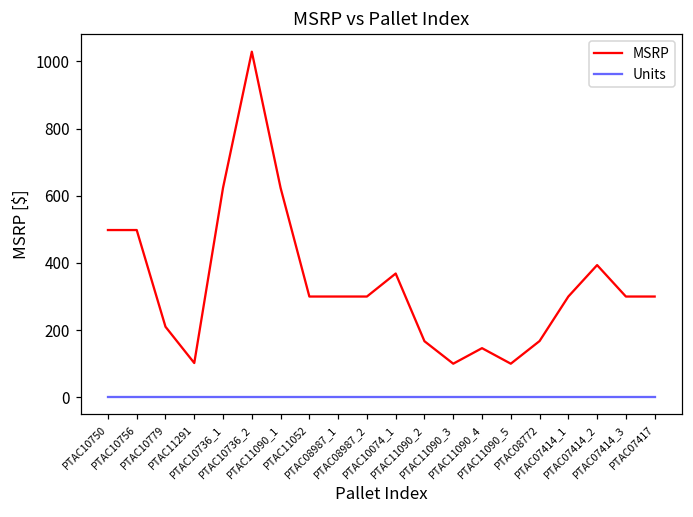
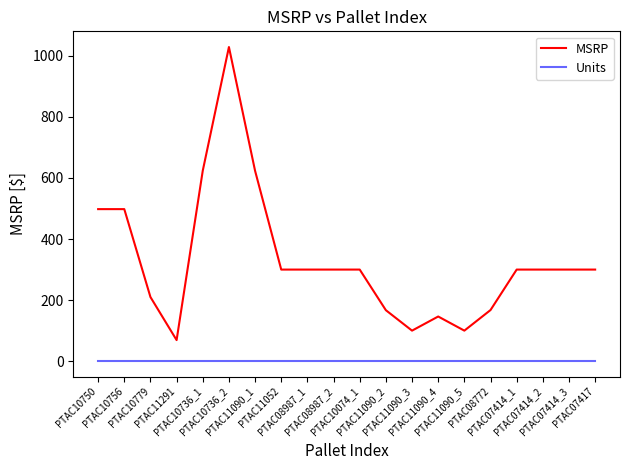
MSRP, PTAC11291: 100 -> 70
MSRP, PTAC10074_1: 370 -> 300
MSRP, PTAC07414_2: 390 -> 300
